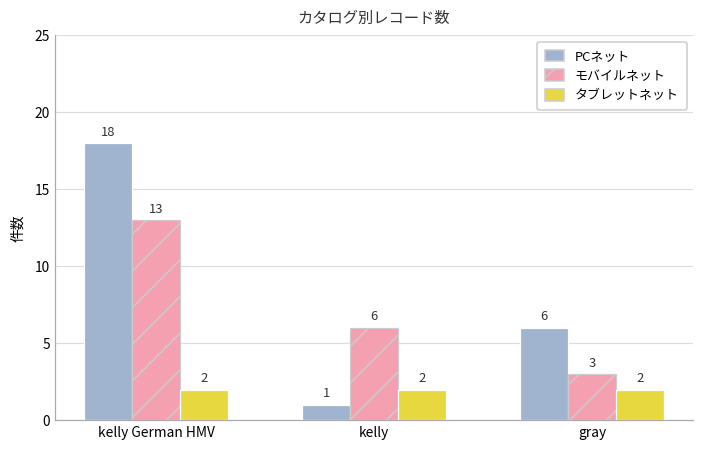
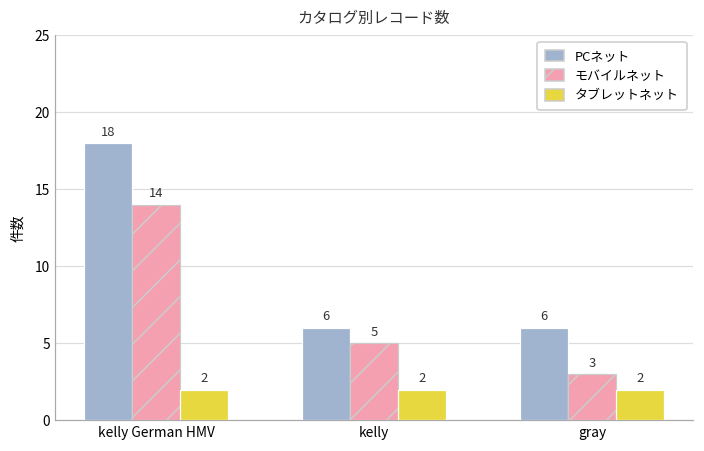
モバイルネット, kelly German HMV: 13 -> 14
PCネット, kelly: 1 -> 6
モバイルネット, kelly: 6 -> 5
